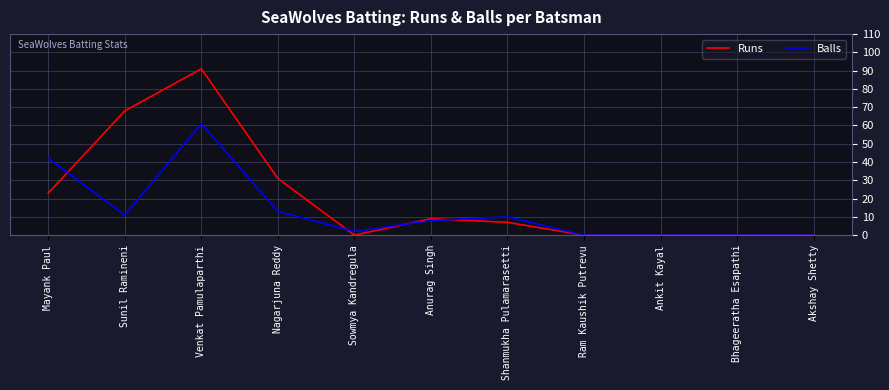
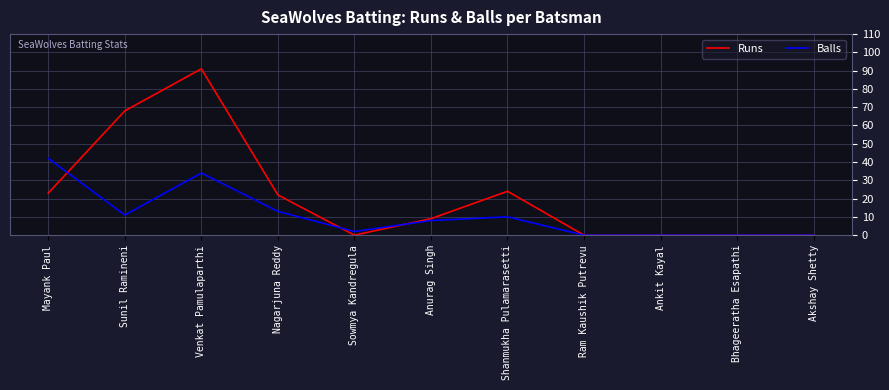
Balls, Venkat Pamulaparthi: 61 -> 34
Runs, Nagarjuna Reddy: 31 -> 22
Runs, Shanmukha Pulamarasetti: 7 -> 24
